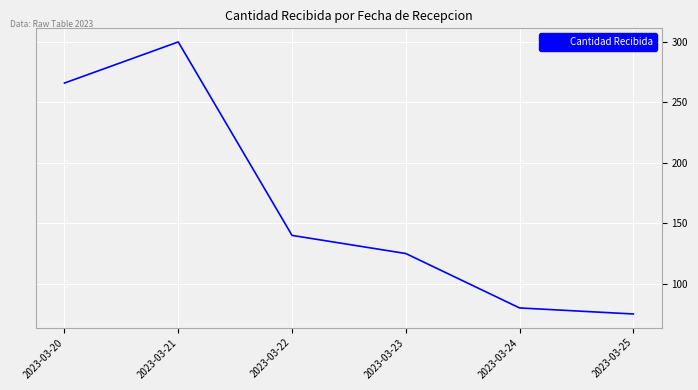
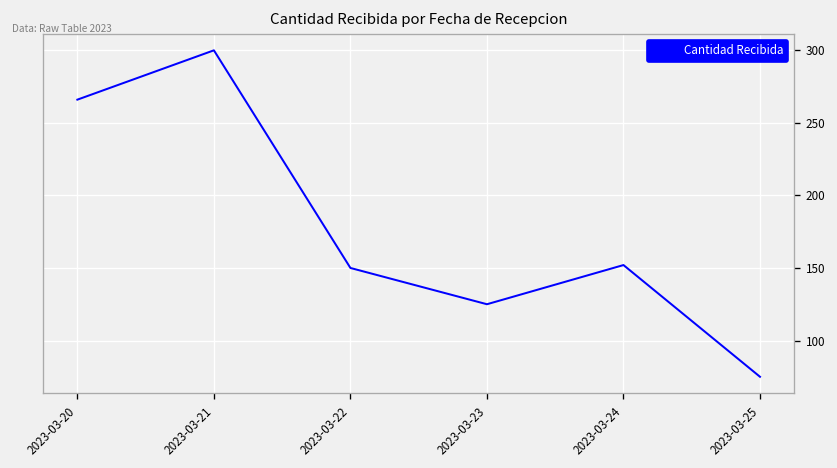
2023-03-22: 140 -> 150
2023-03-24: 80 -> 152
